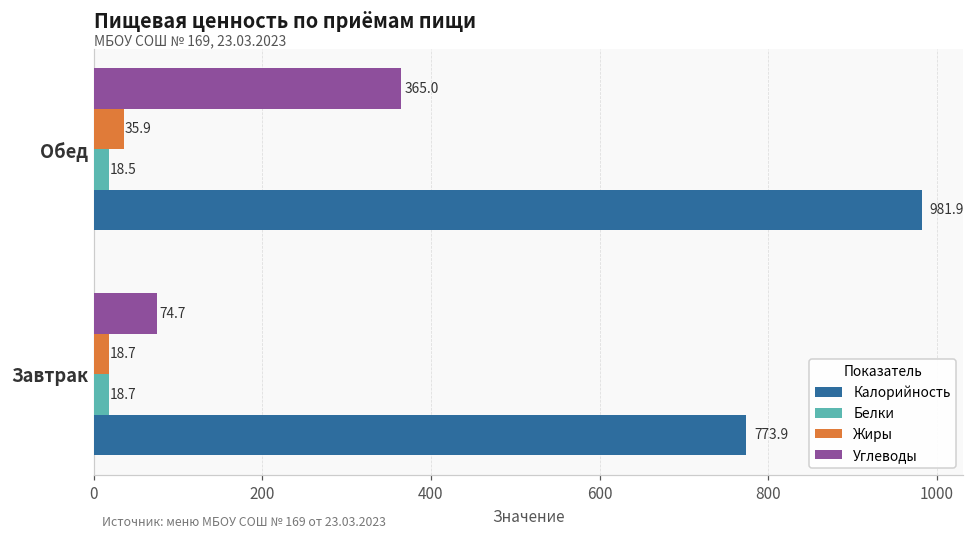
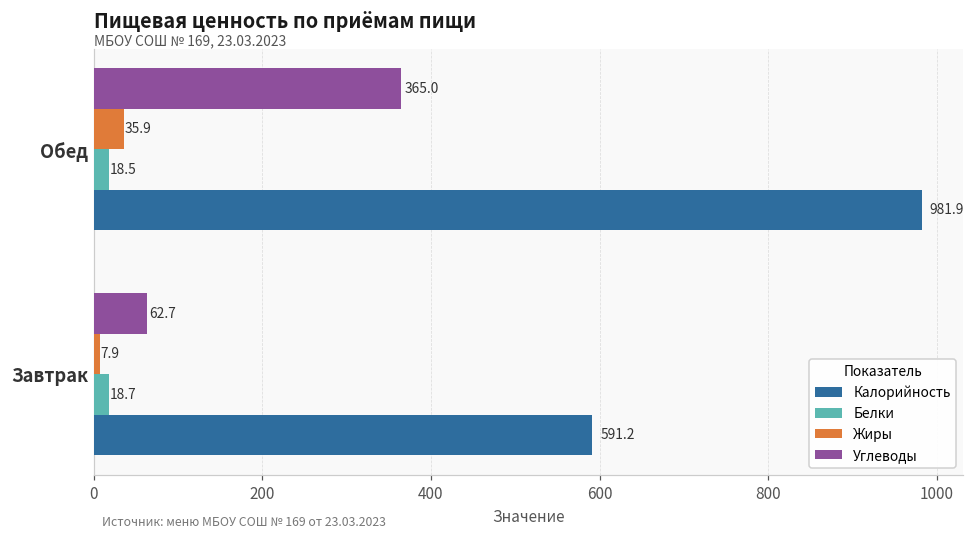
Углеводы, Завтрак: 74.7 -> 62.7
Жиры, Завтрак: 18.7 -> 7.9
Калорийность, Завтрак: 773.9 -> 591.2
